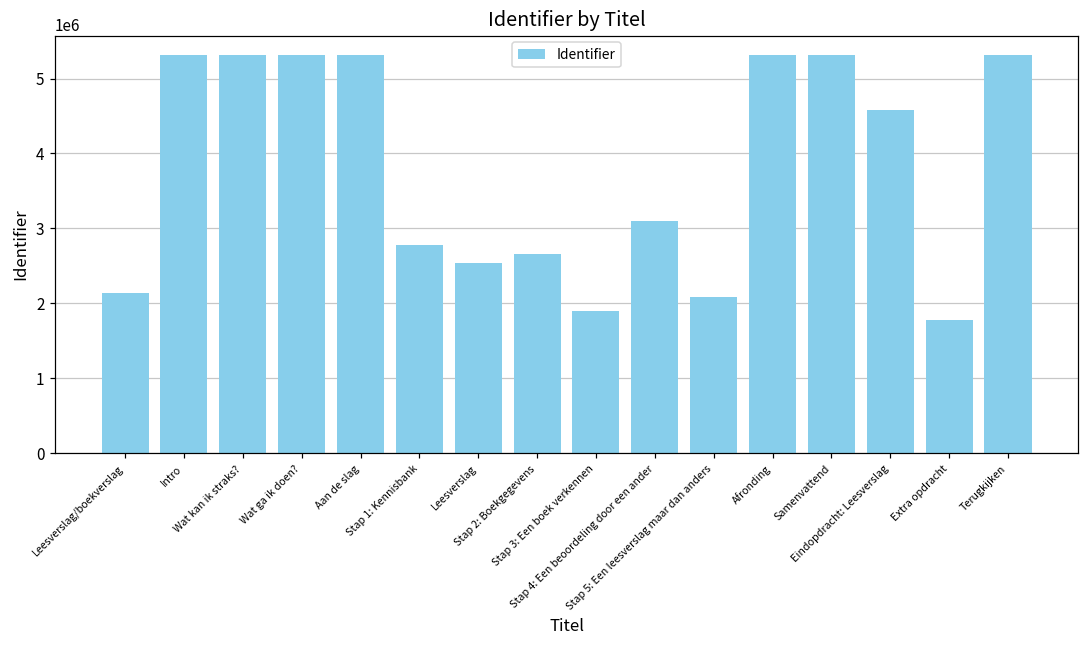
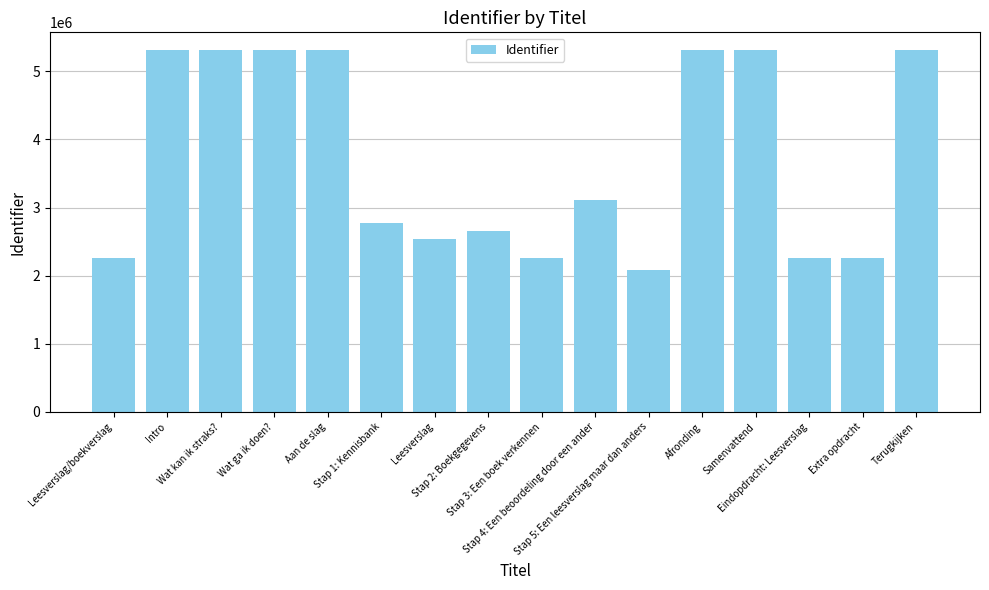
Leesverslag/boekverslag: 2100000 -> 2300000
Stap 3: Een boek verkennen: 1900000 -> 2300000
Eindopdracht: Leesverslag: 4600000 -> 2300000
Extra opdracht: 1800000 -> 2300000
